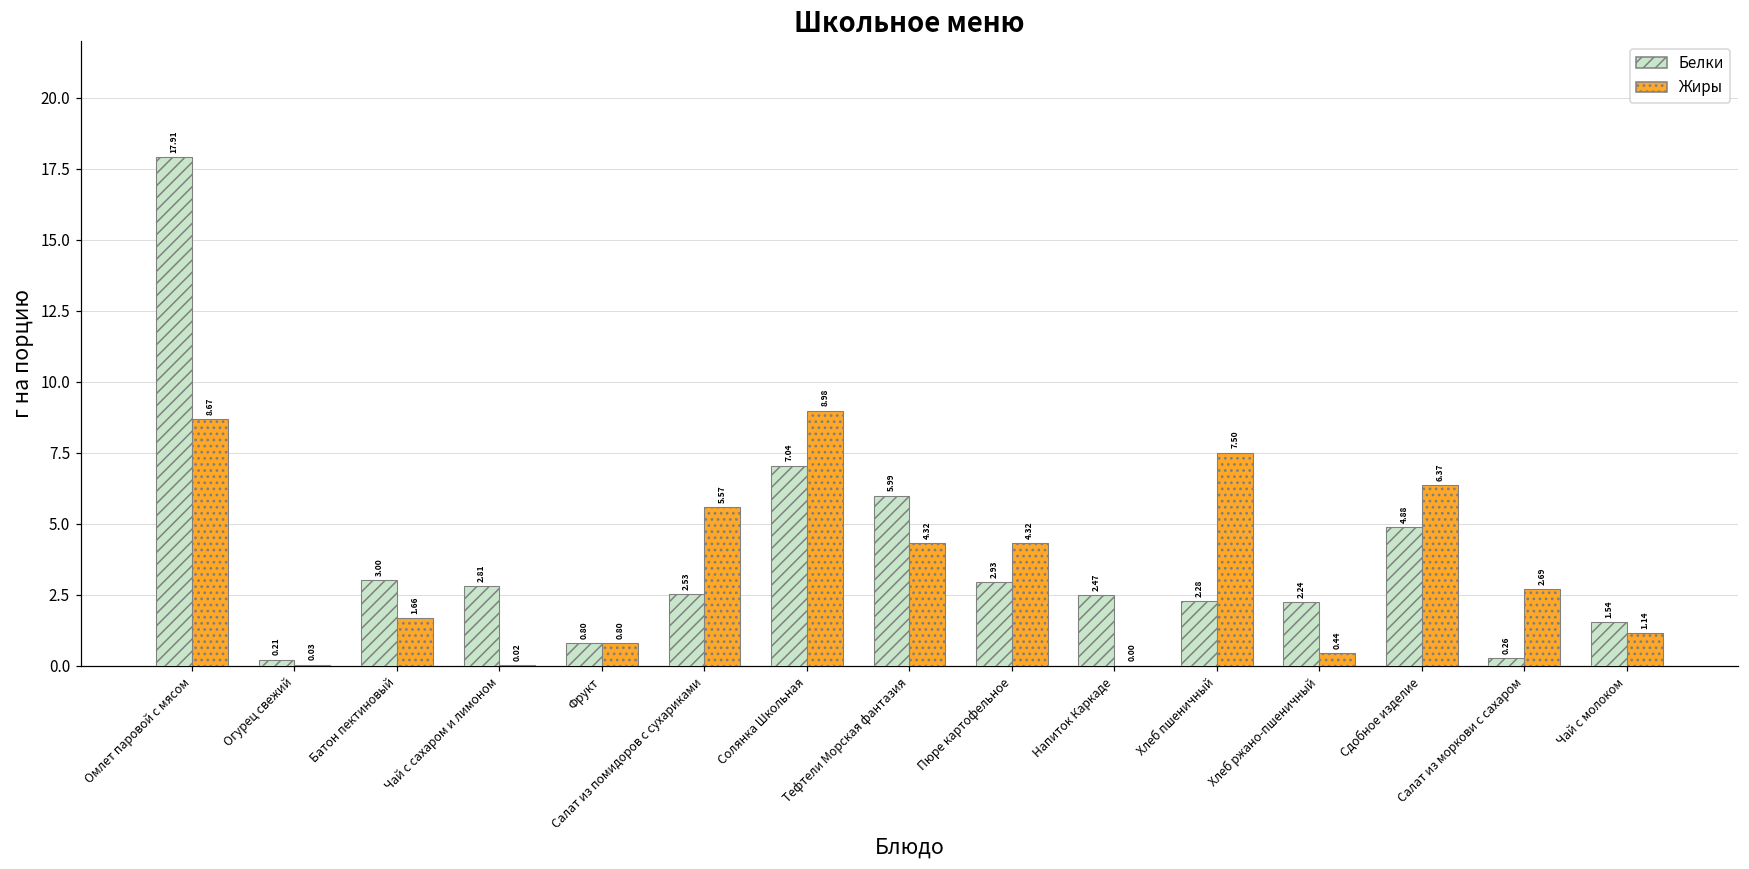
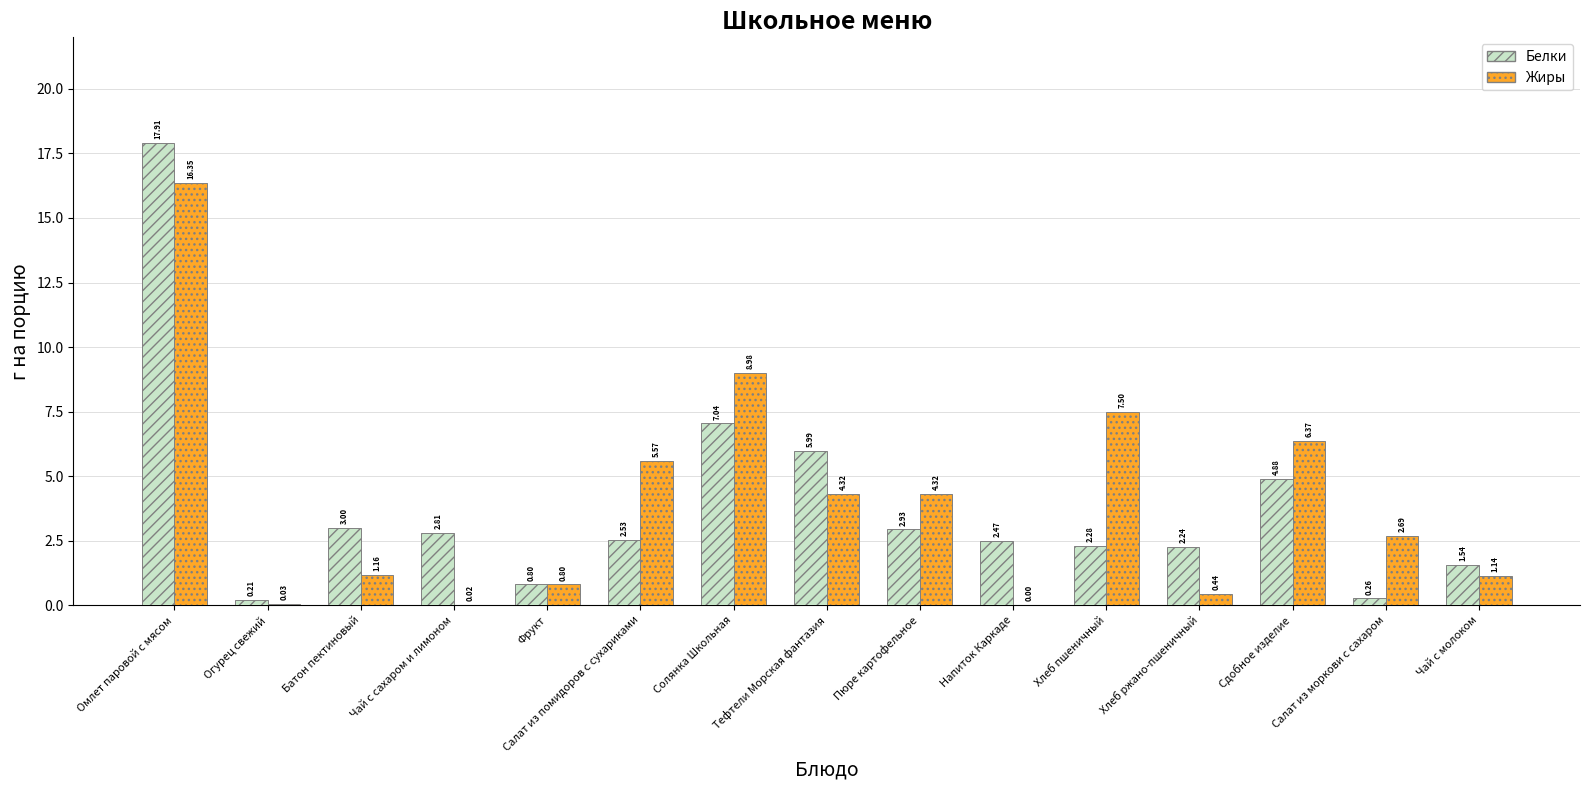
Жиры, Омлет паровой с мясом: 8.67 -> 16.35
Жиры, Батон пектиновый: 1.66 -> 1.16
